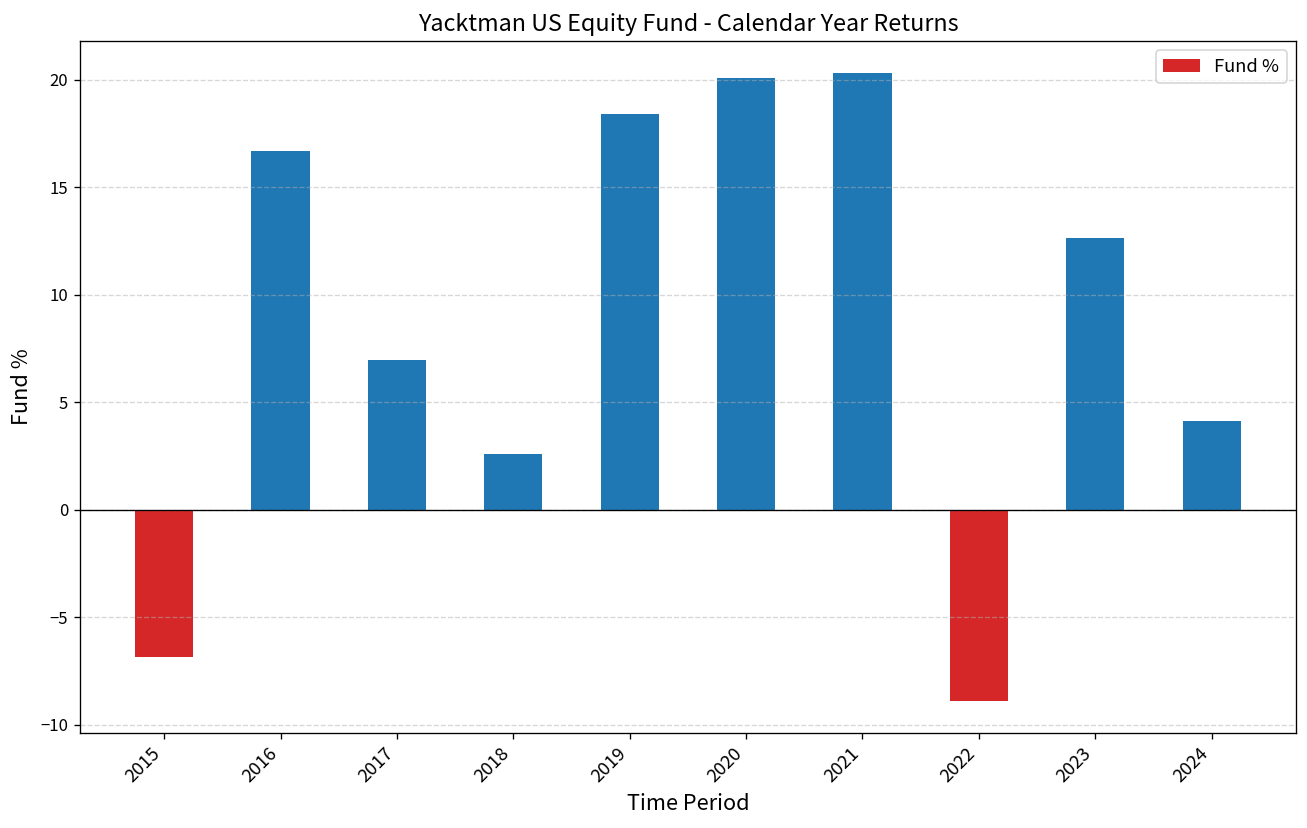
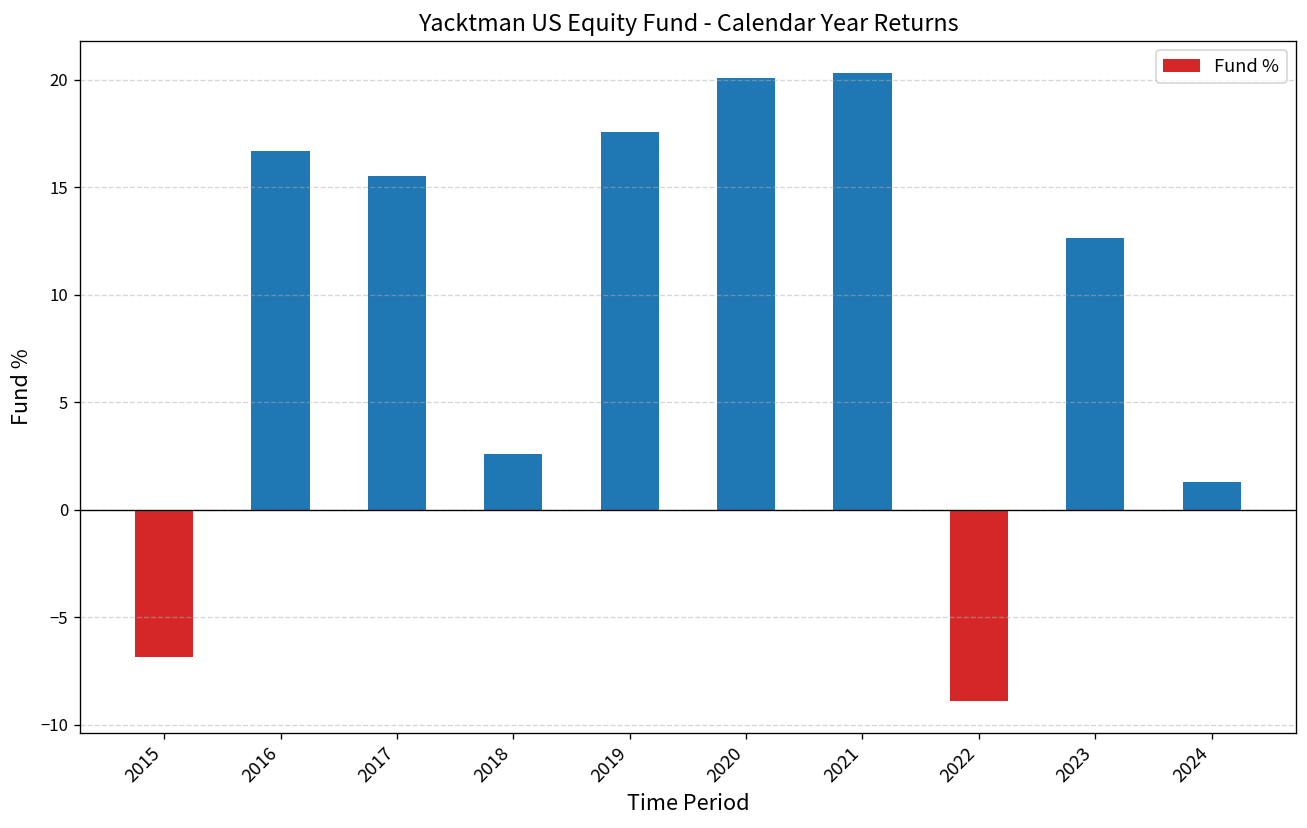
2017: 7.0 -> 15.5
2019: 18.4 -> 17.6
2024: 4.1 -> 1.3
